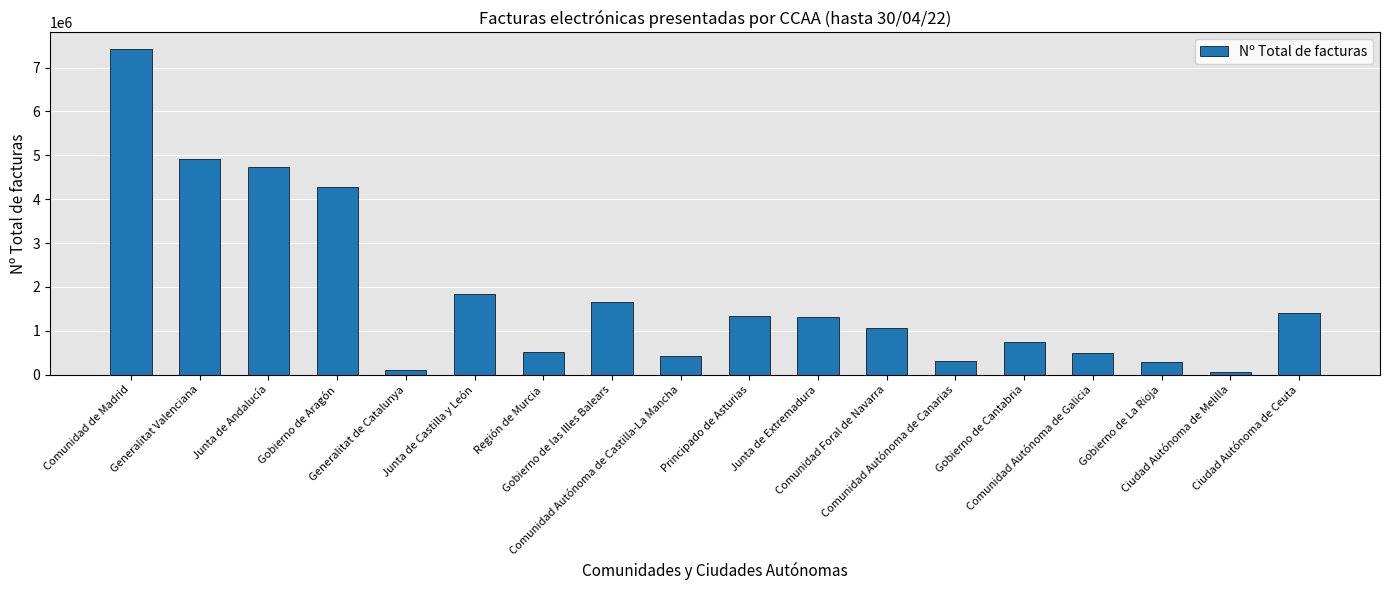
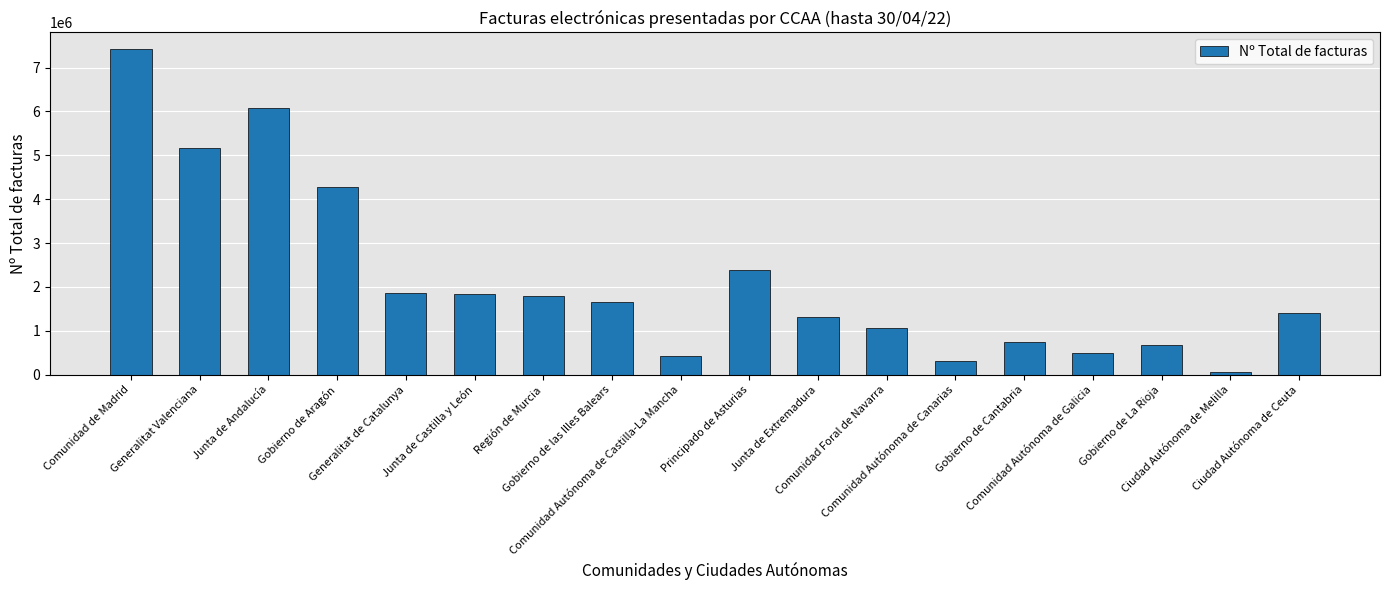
Generalitat Valenciana: 4900000 -> 5200000
Junta de Andalucía: 4700000 -> 6100000
Generalitat de Catalunya: 100000 -> 1900000
Región de Murcia: 500000 -> 1800000
Principado de Asturias: 1300000 -> 2400000
Gobierno de La Rioja: 300000 -> 700000
